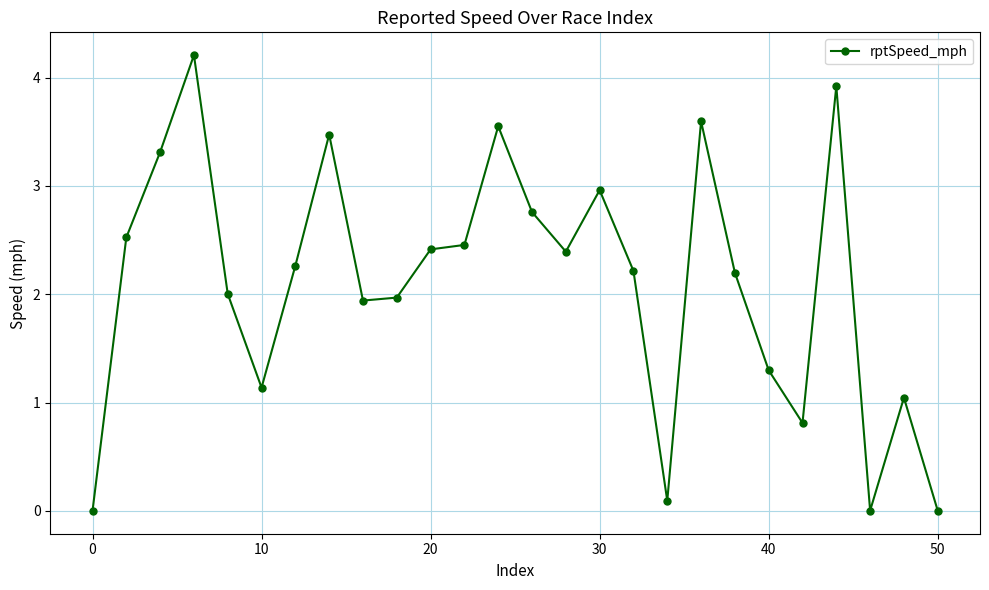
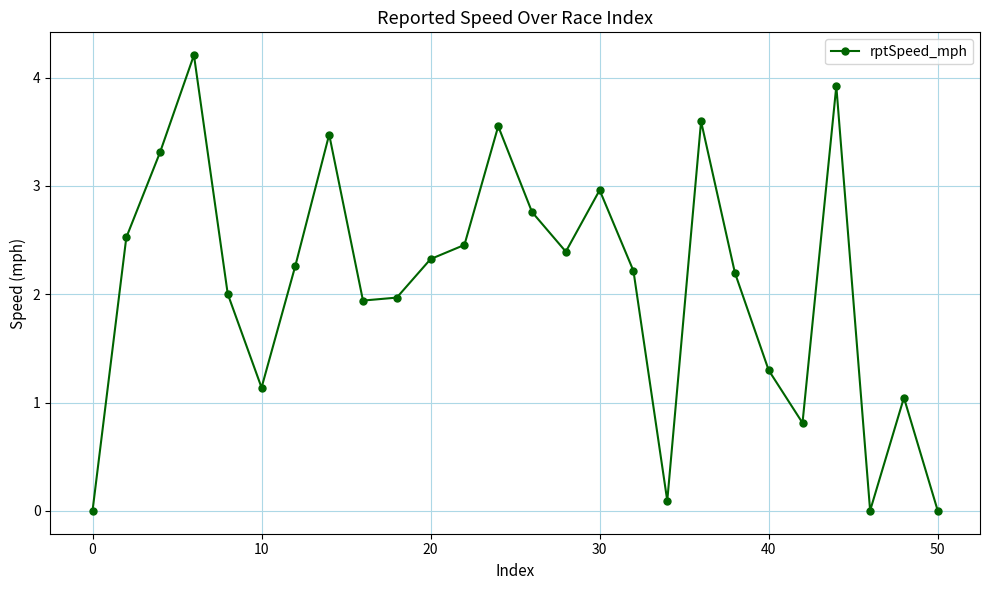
20: 2.41 -> 2.32
